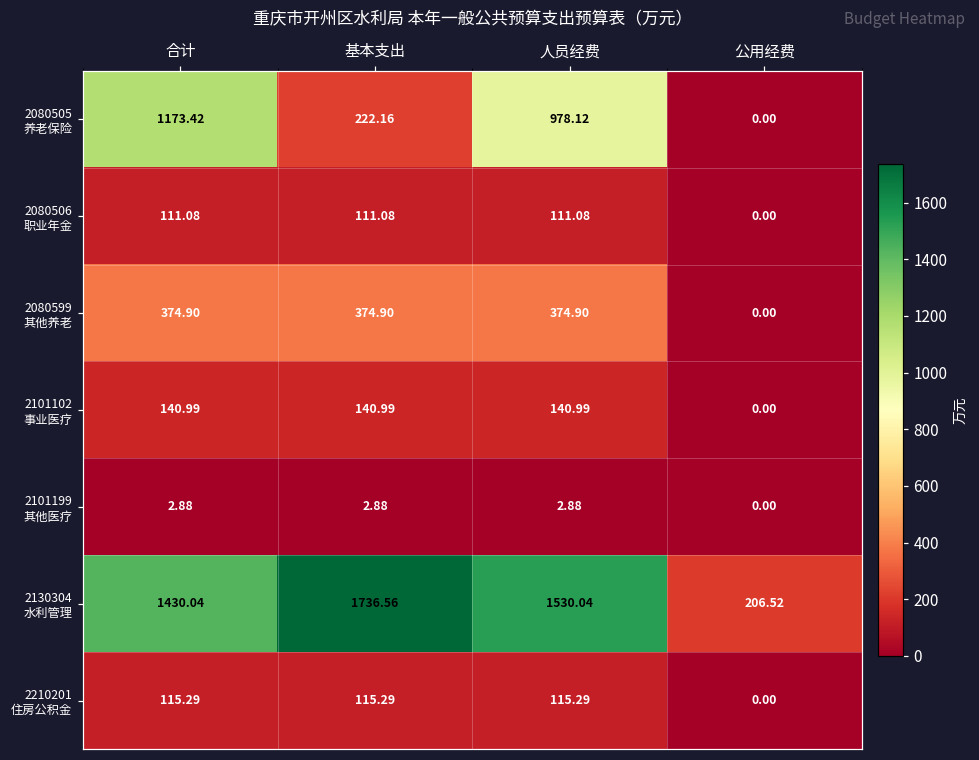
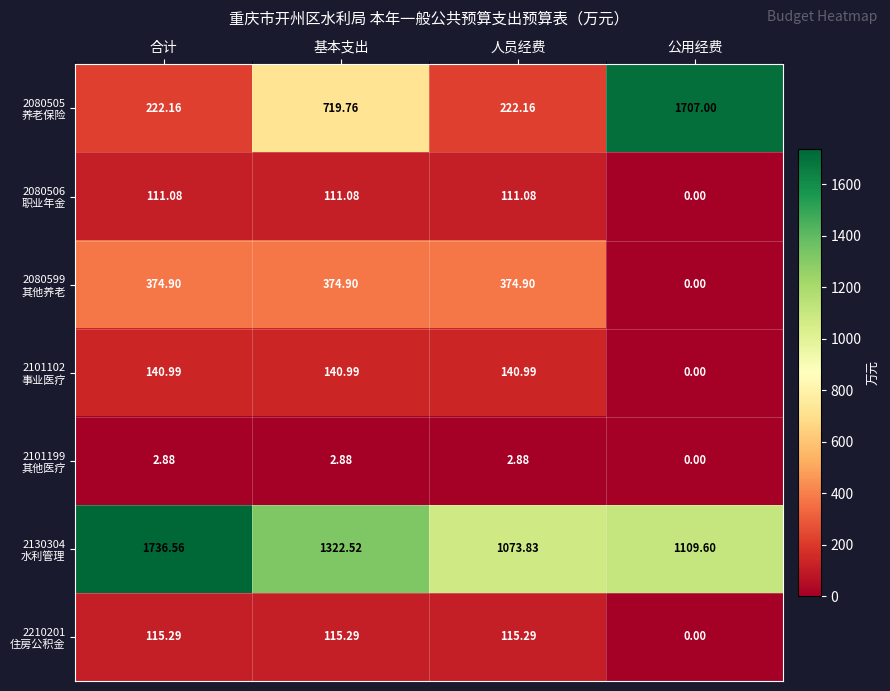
2080505 养老保险, 合计: 1173.42 -> 222.16
2080505 养老保险, 基本支出: 222.16 -> 719.76
2080505 养老保险, 人员经费: 978.12 -> 222.16
2080505 养老保险, 公用经费: 0.00 -> 1707.00
2130304 水利管理, 合计: 1430.04 -> 1736.56
2130304 水利管理, 基本支出: 1736.56 -> 1322.52
2130304 水利管理, 人员经费: 1530.04 -> 1073.83
2130304 水利管理, 公用经费: 206.52 -> 1109.60
